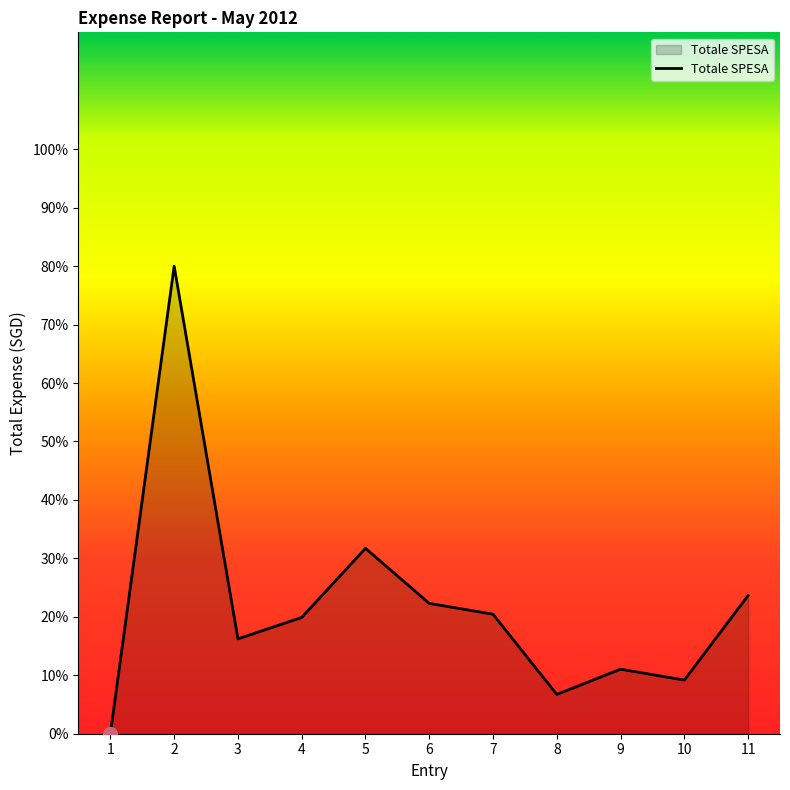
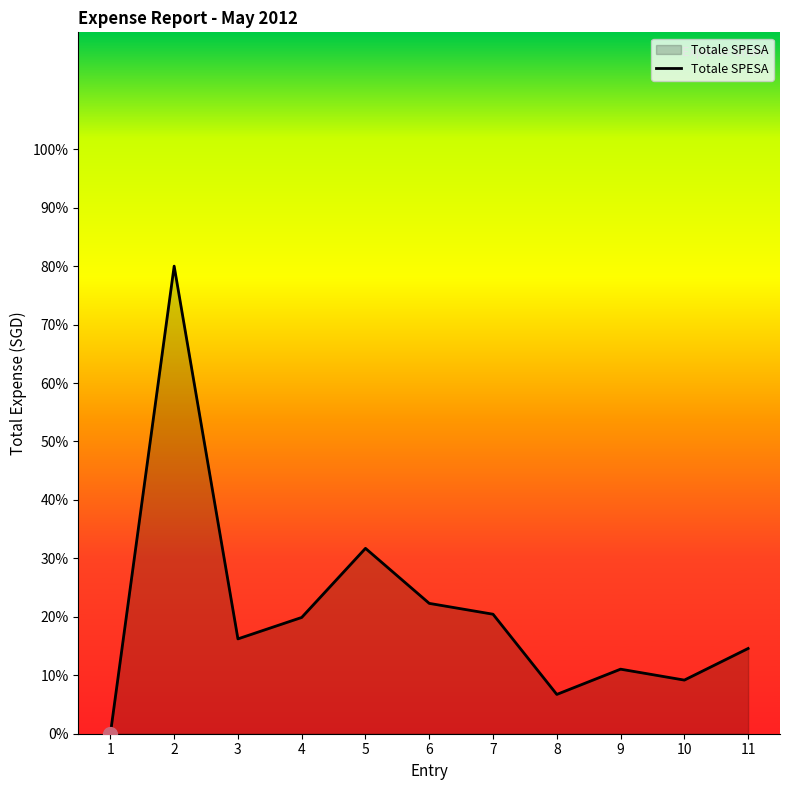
Totale SPESA, 11: 24% -> 15%
